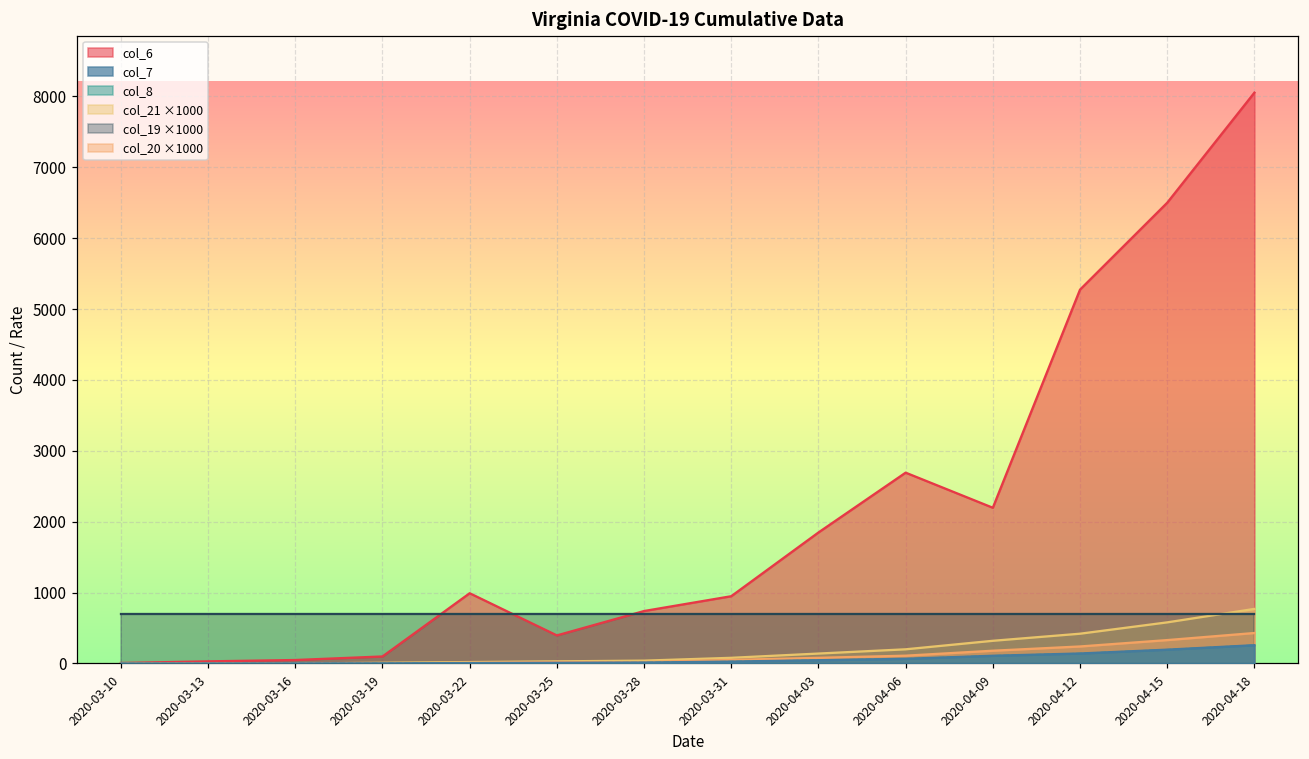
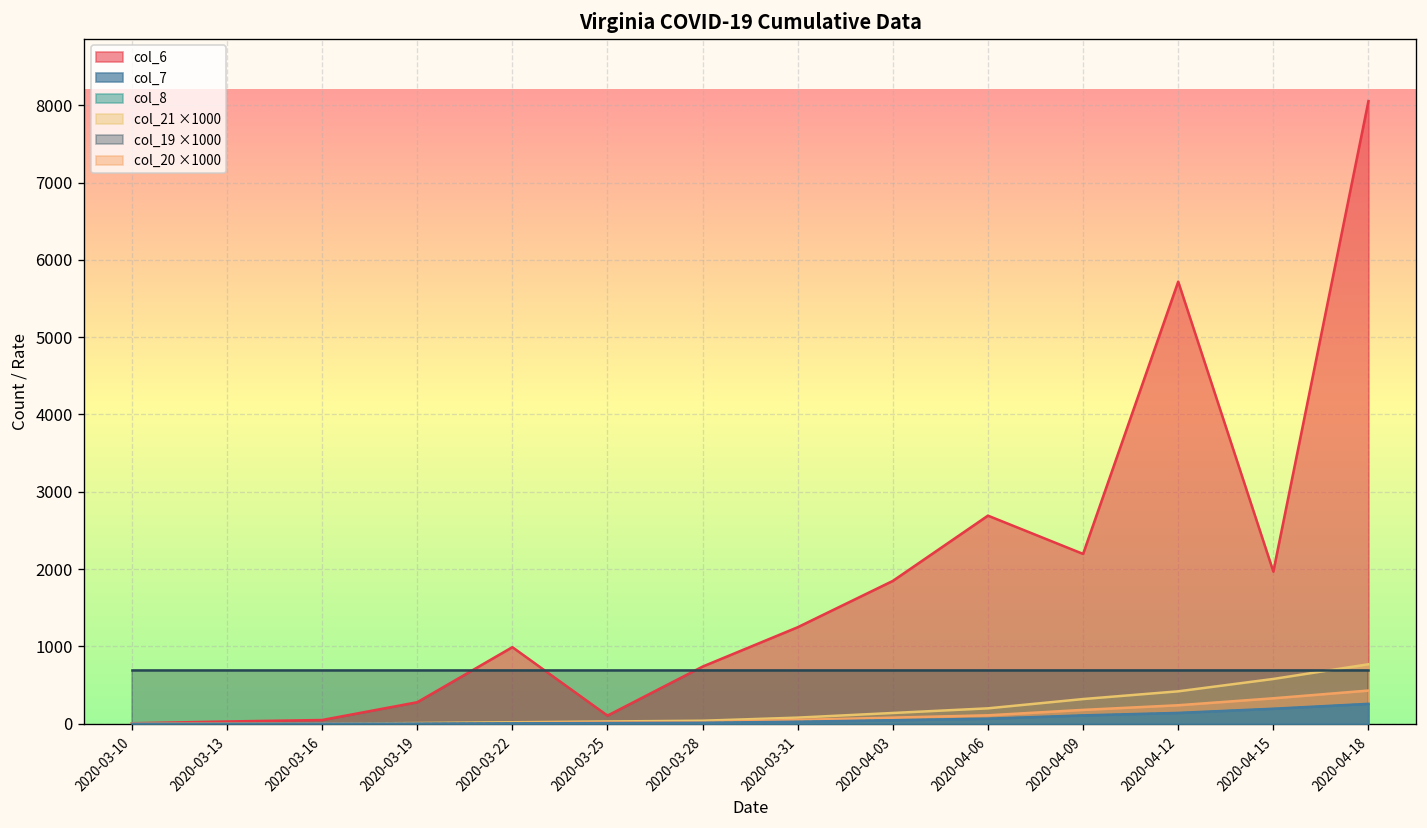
col_6, 2020-03-19: 100 -> 300
col_6, 2020-03-25: 400 -> 100
col_6, 2020-03-31: 900 -> 1200
col_6, 2020-04-12: 5300 -> 5700
col_6, 2020-04-15: 6500 -> 2000
